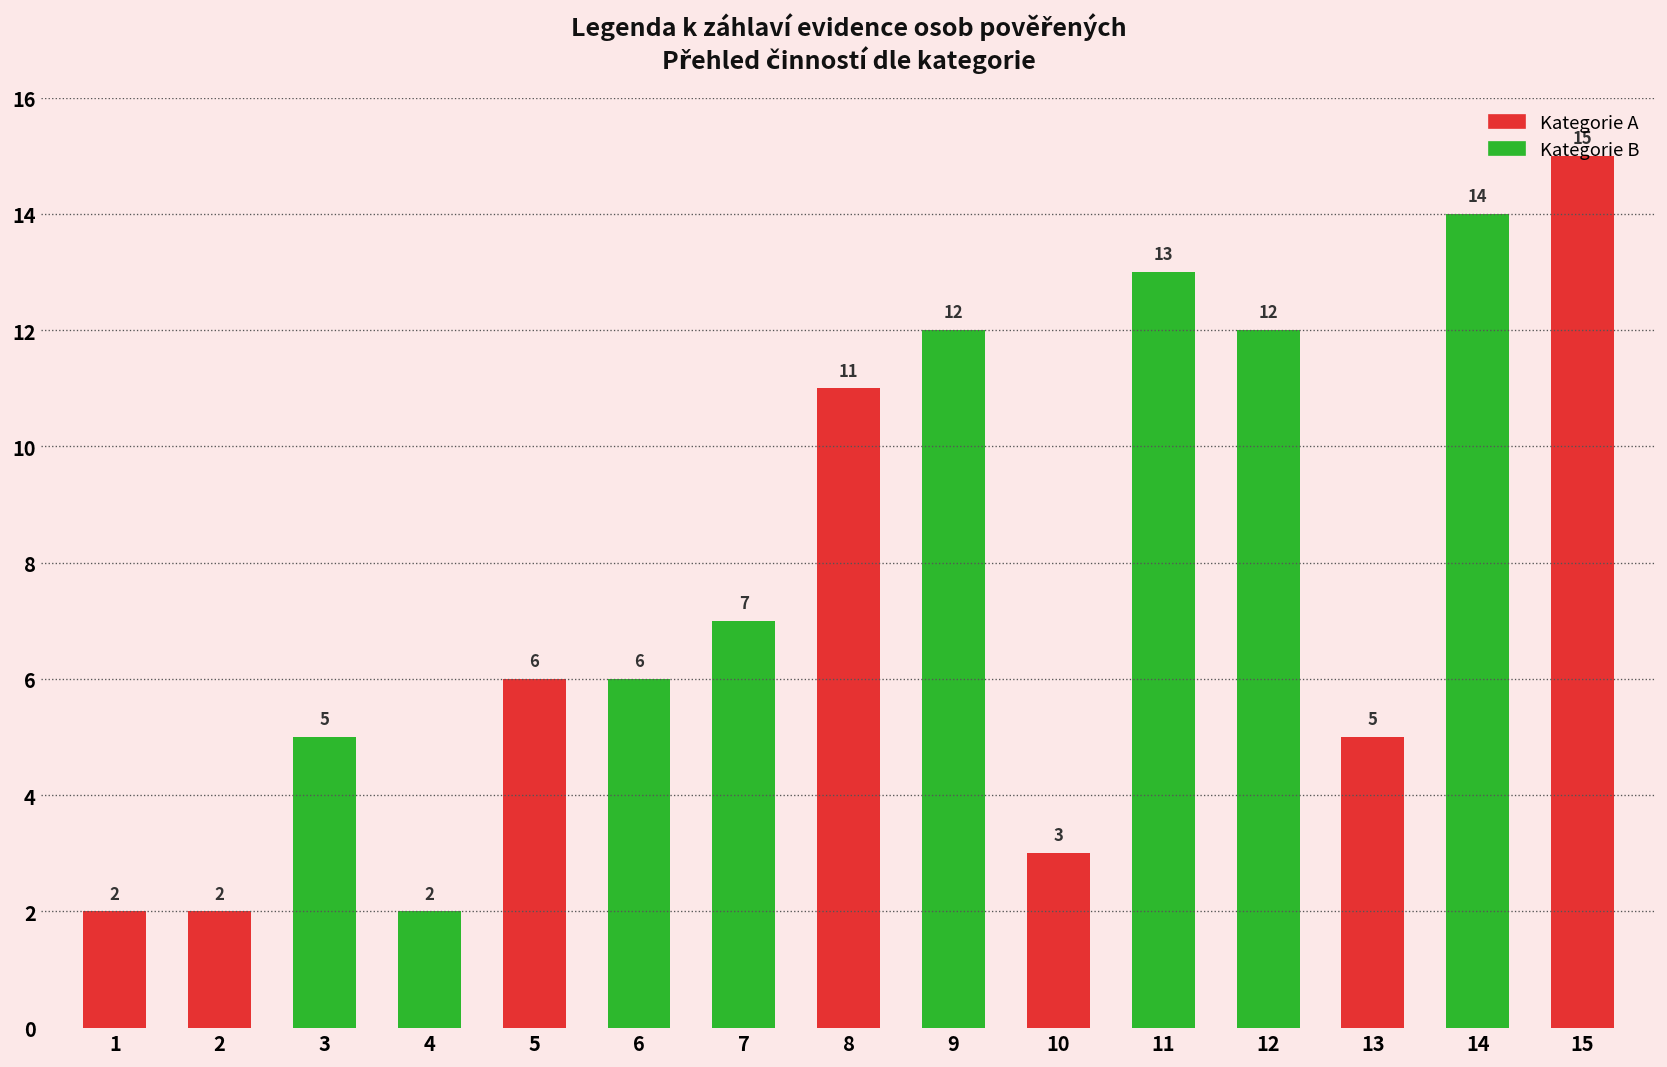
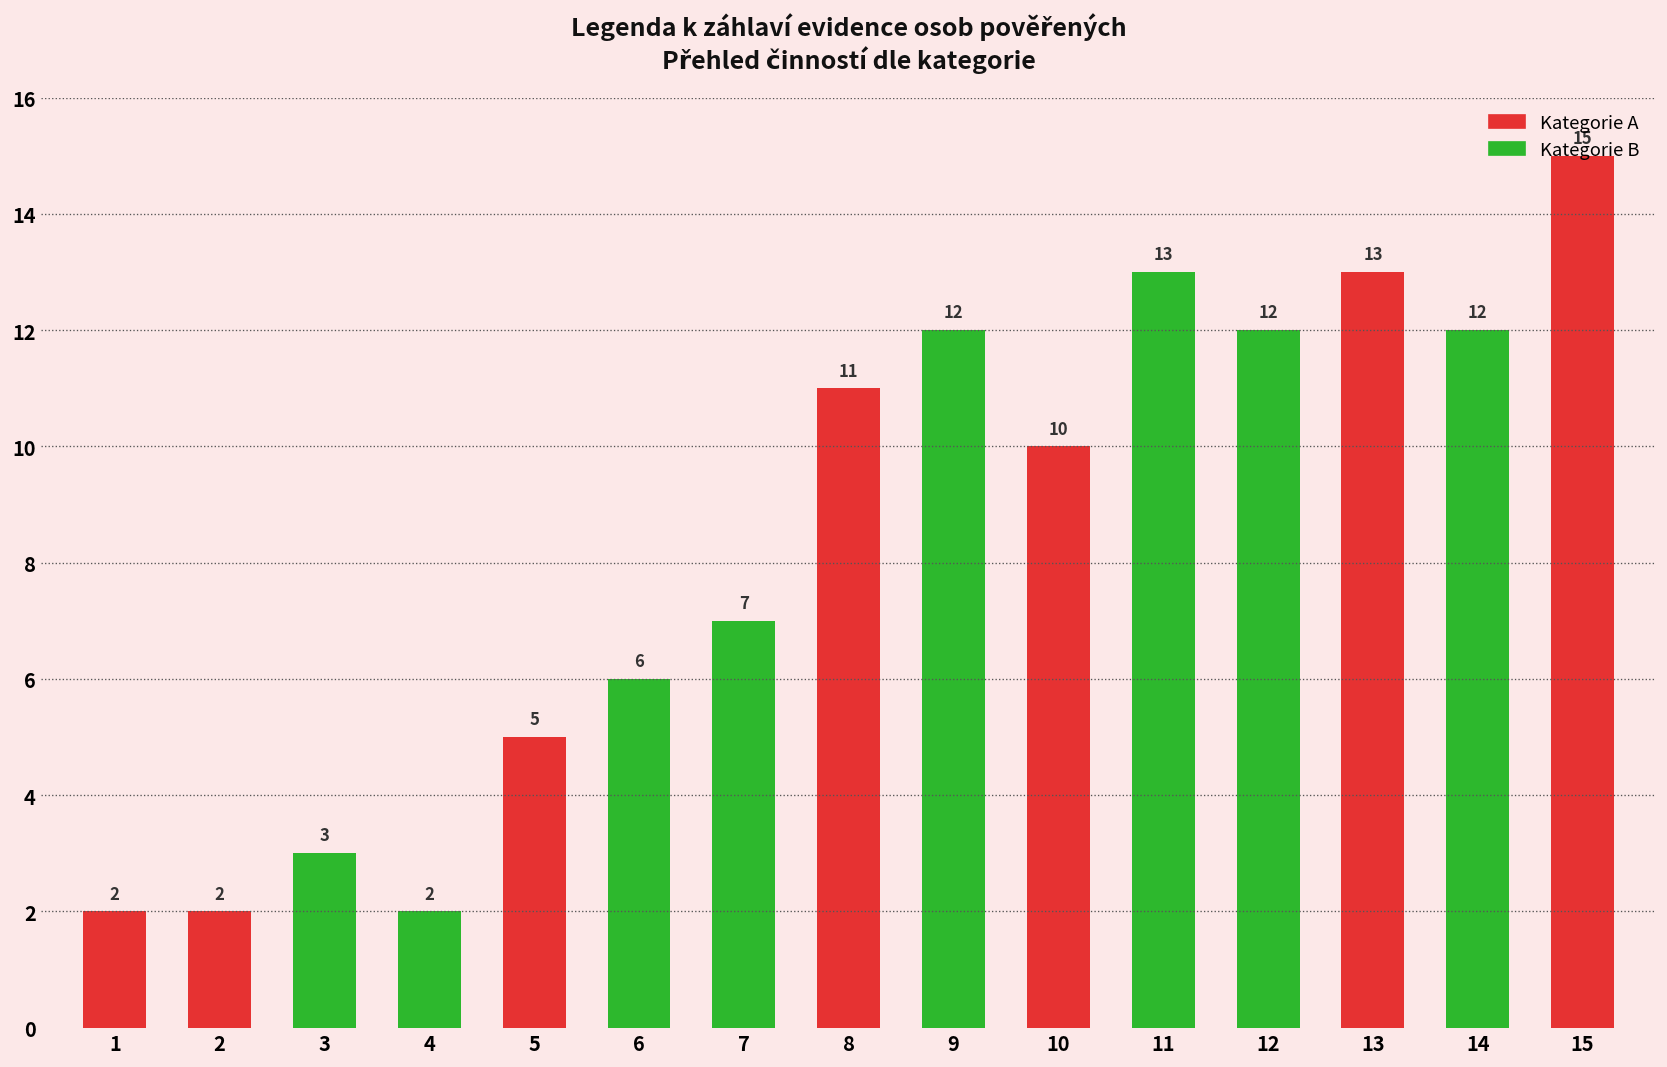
3: 5 -> 3
5: 6 -> 5
10: 3 -> 10
13: 5 -> 13
14: 14 -> 12
